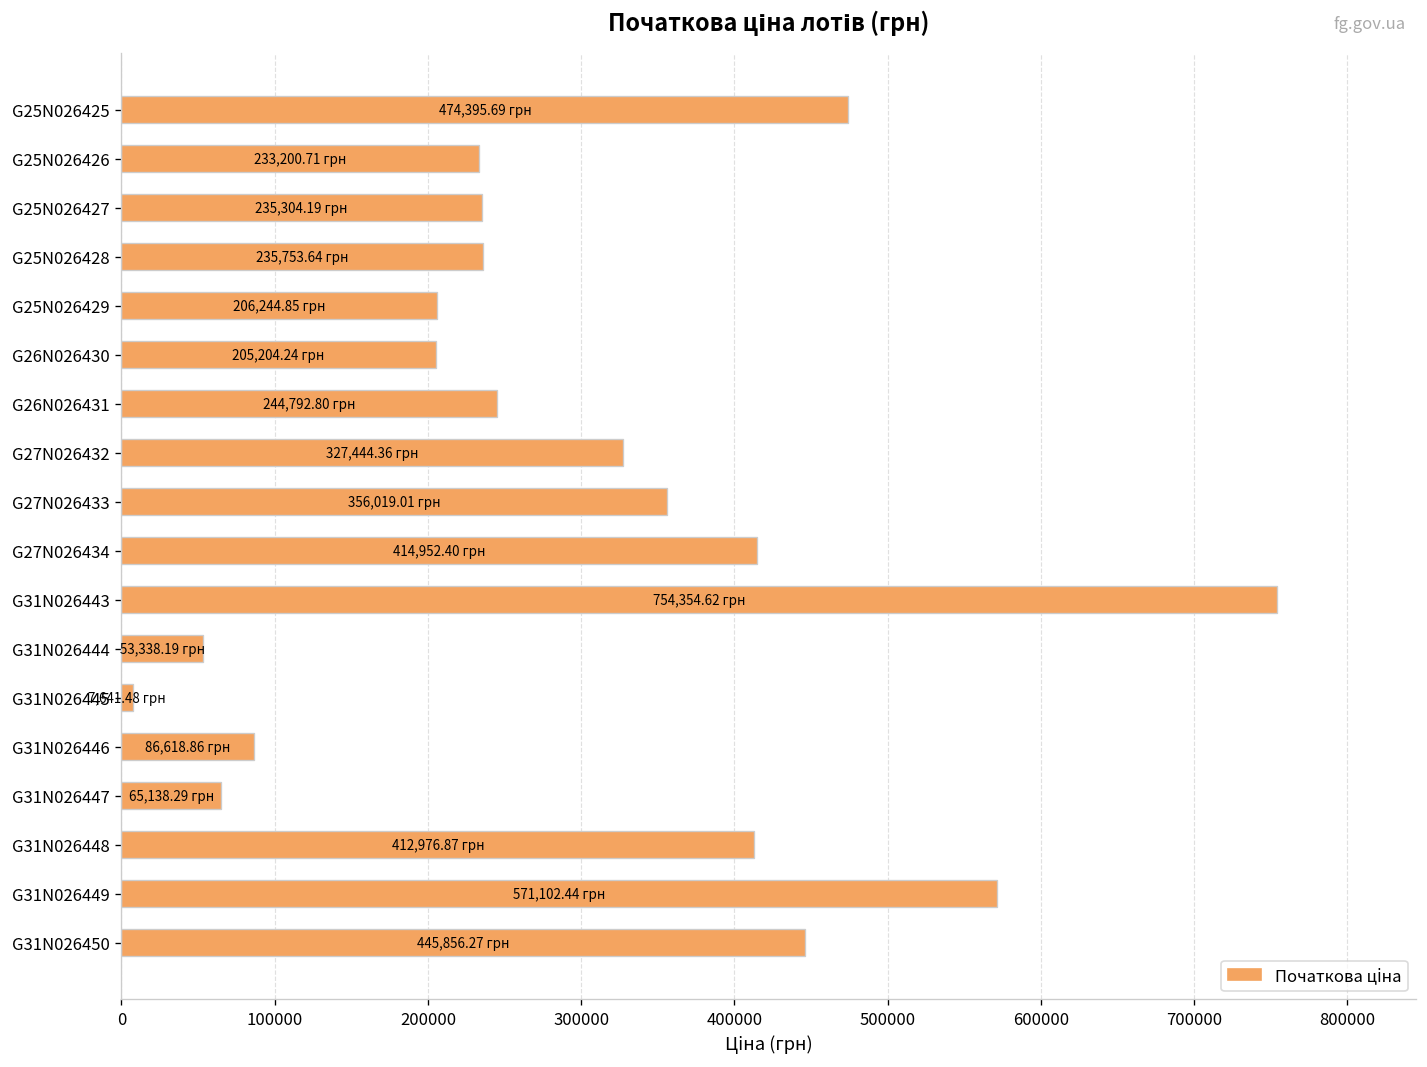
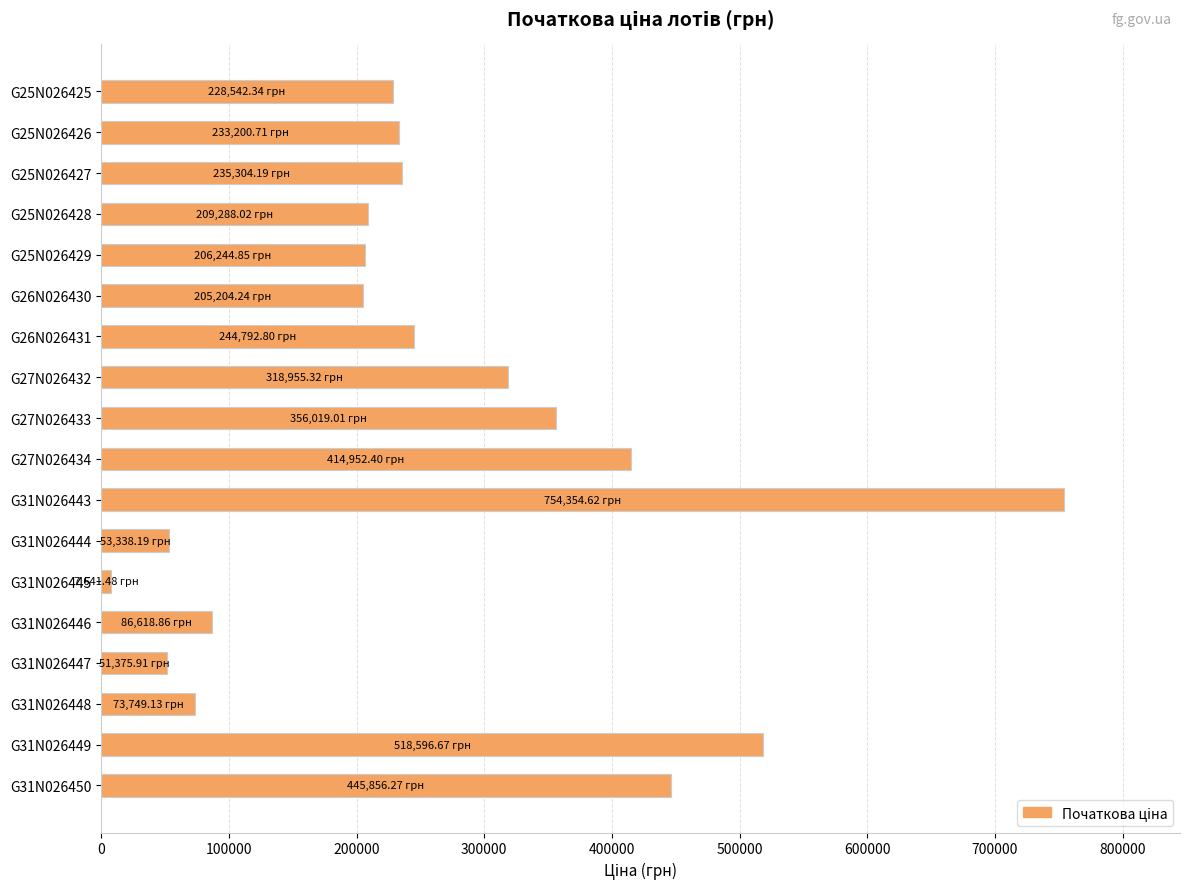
G25N026425: 474,395.69 -> 228,542.34
G25N026428: 235,753.64 -> 209,288.02
G27N026432: 327,444.36 -> 318,955.32
G31N026447: 65,138.29 -> 51,375.91
G31N026448: 412,976.87 -> 73,749.13
G31N026449: 571,102.44 -> 518,596.67
